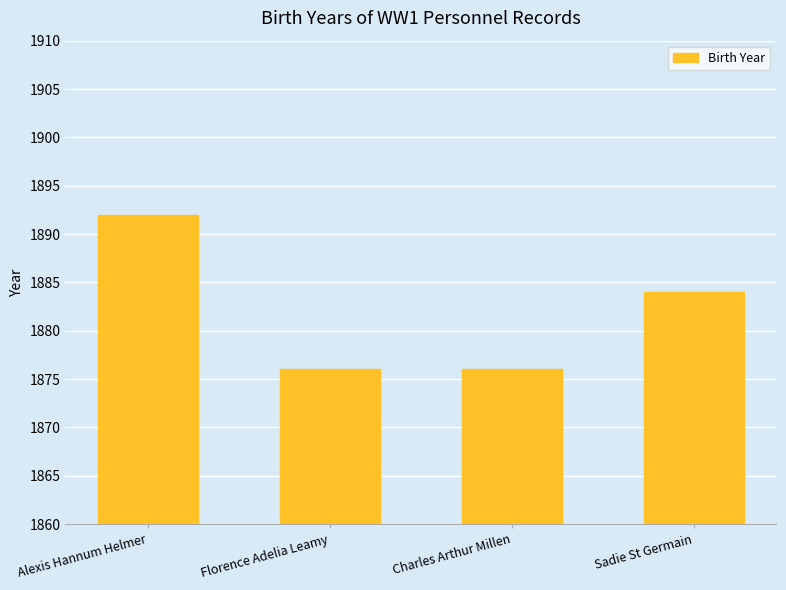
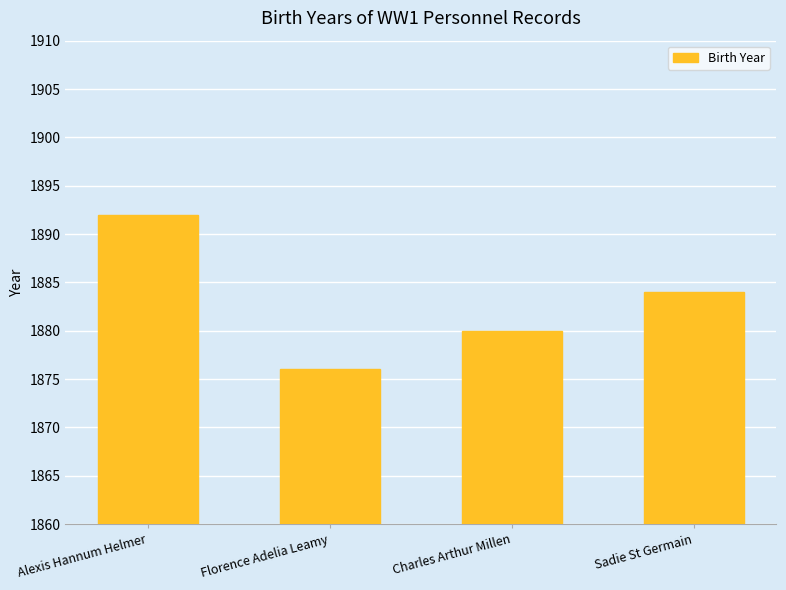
Charles Arthur Millen: 1876 -> 1880
